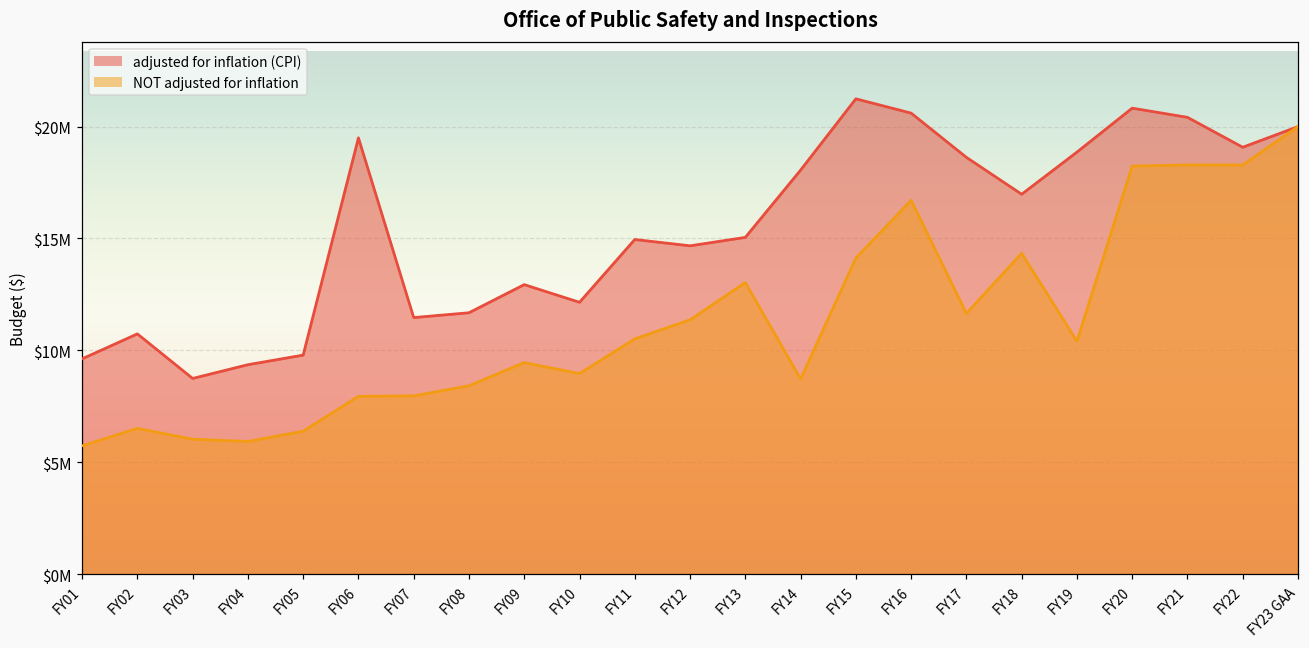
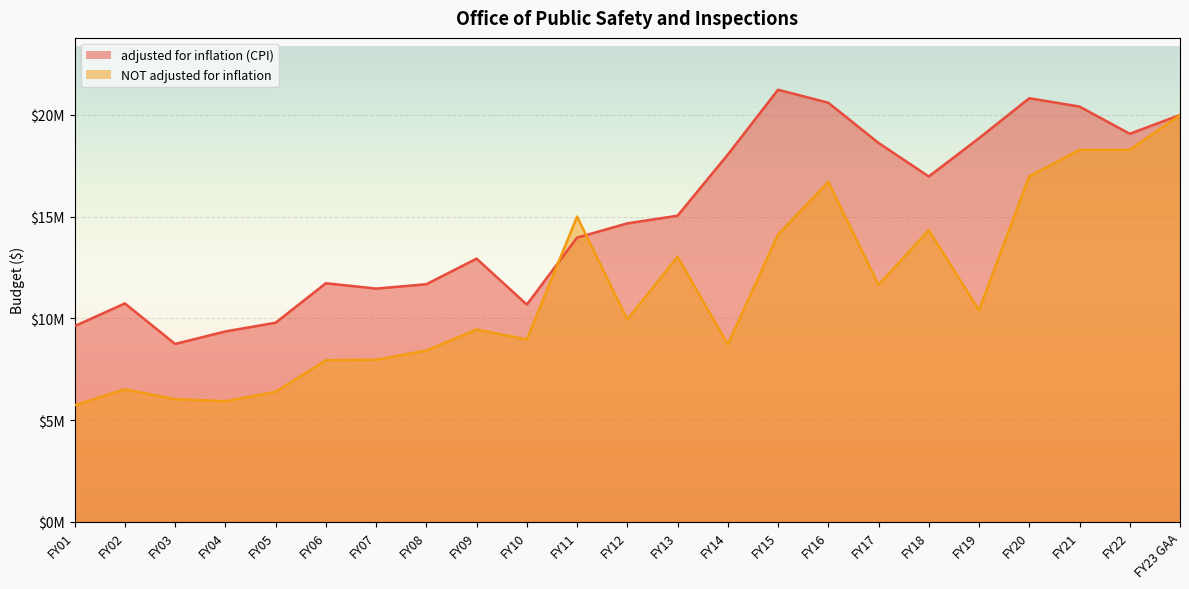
adjusted for inflation (CPI), FY06: $19500000 -> $11700000
adjusted for inflation (CPI), FY10: $12100000 -> $10700000
adjusted for inflation (CPI), FY11: $15000000 -> $14000000
NOT adjusted for inflation, FY11: $10500000 -> $15000000
NOT adjusted for inflation, FY12: $11400000 -> $9900000
NOT adjusted for inflation, FY20: $18200000 -> $17000000
